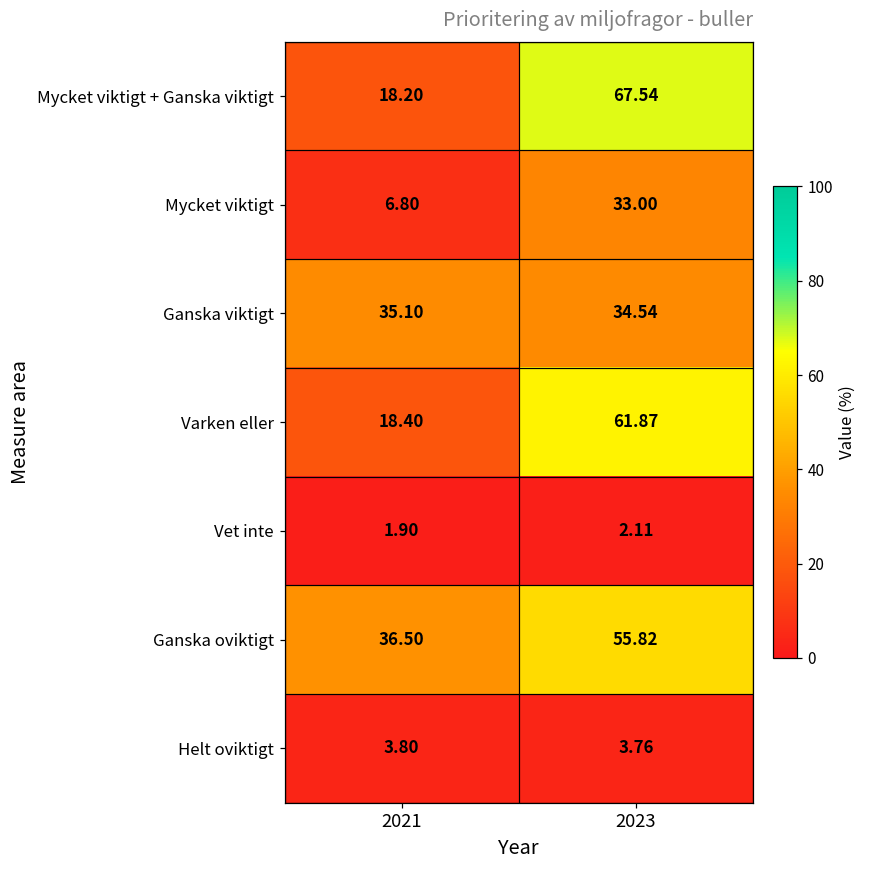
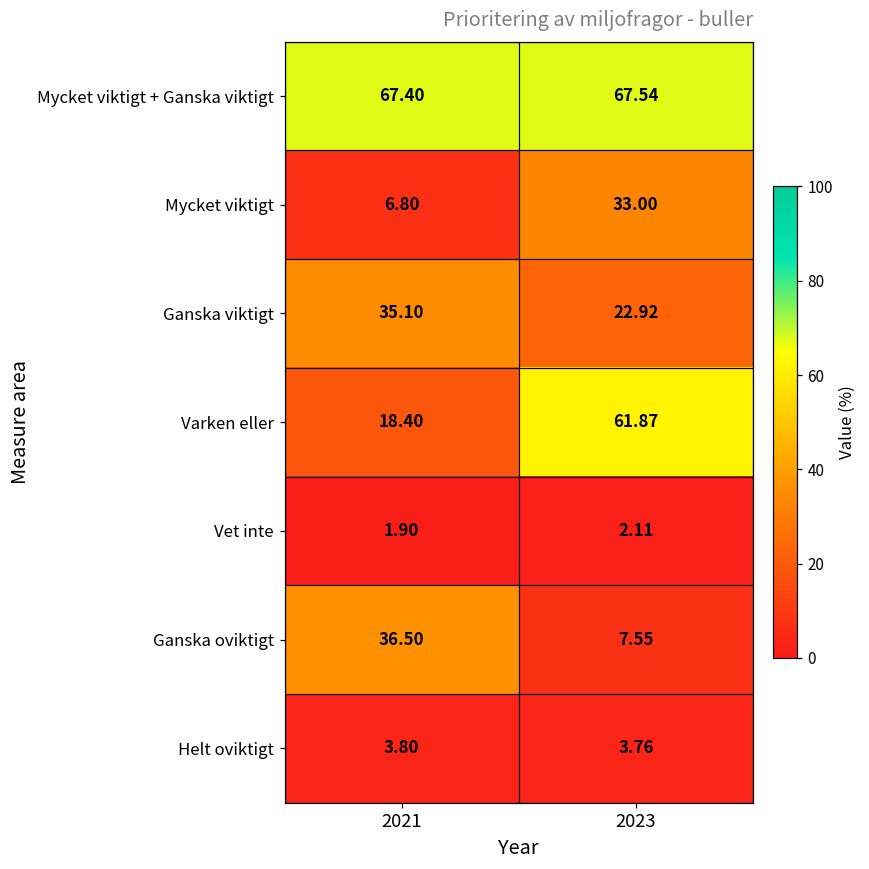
Mycket viktigt + Ganska viktigt, 2021: 18.20 -> 67.40
Ganska viktigt, 2023: 34.54 -> 22.92
Ganska oviktigt, 2023: 55.82 -> 7.55
